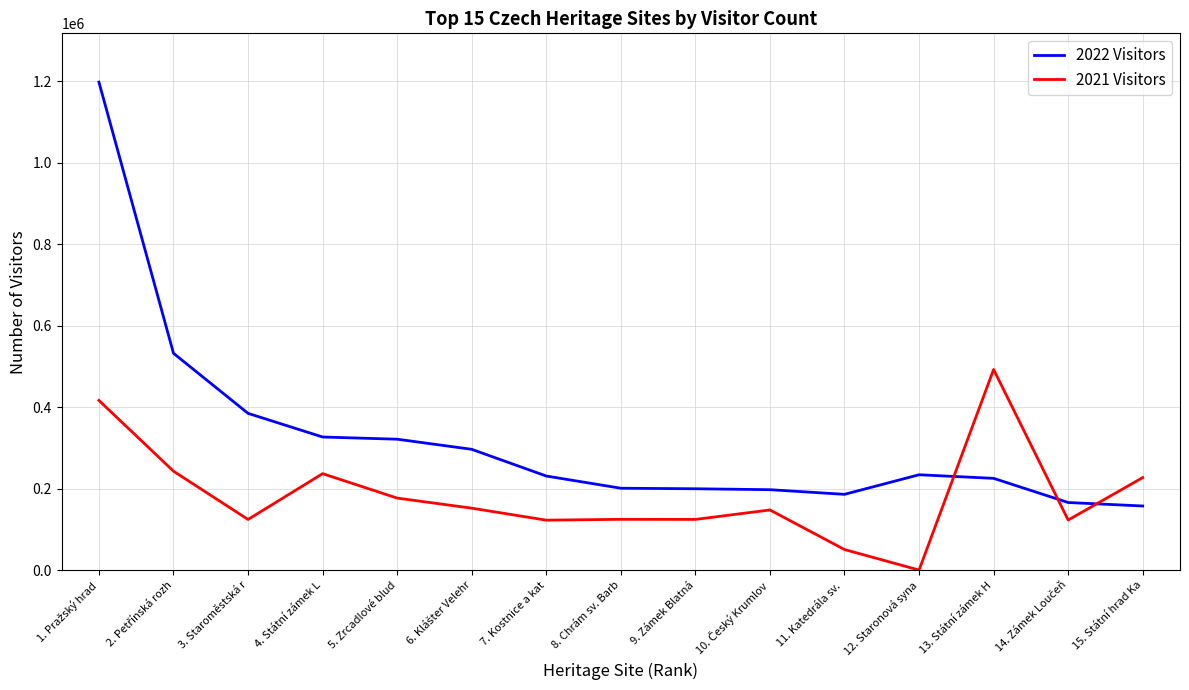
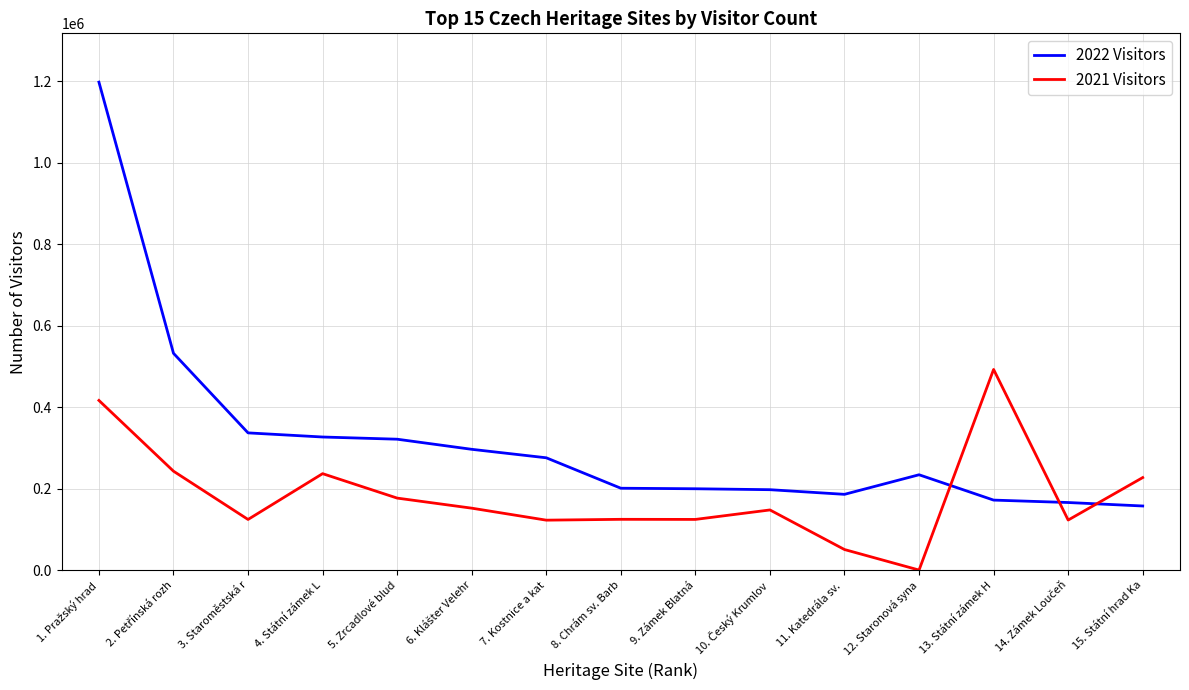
2022 Visitors, 3. Staroměstská r: 380000 -> 340000
2022 Visitors, 7. Kostnice a kat: 230000 -> 280000
2022 Visitors, 13. Státní zámek H: 230000 -> 170000
